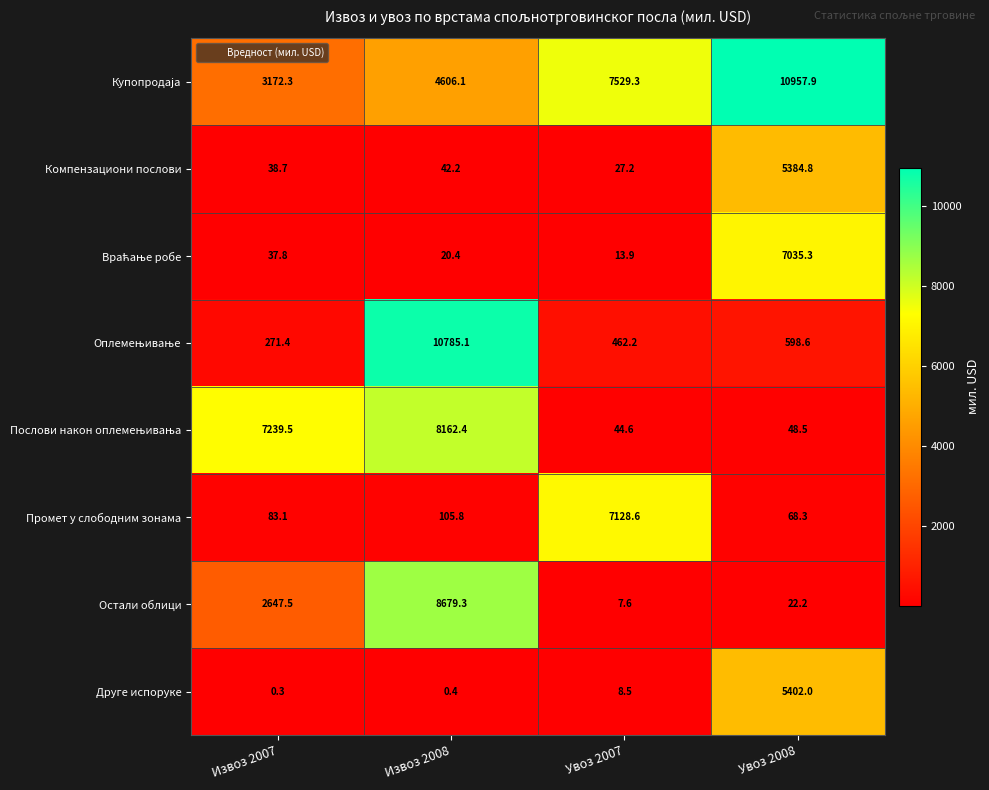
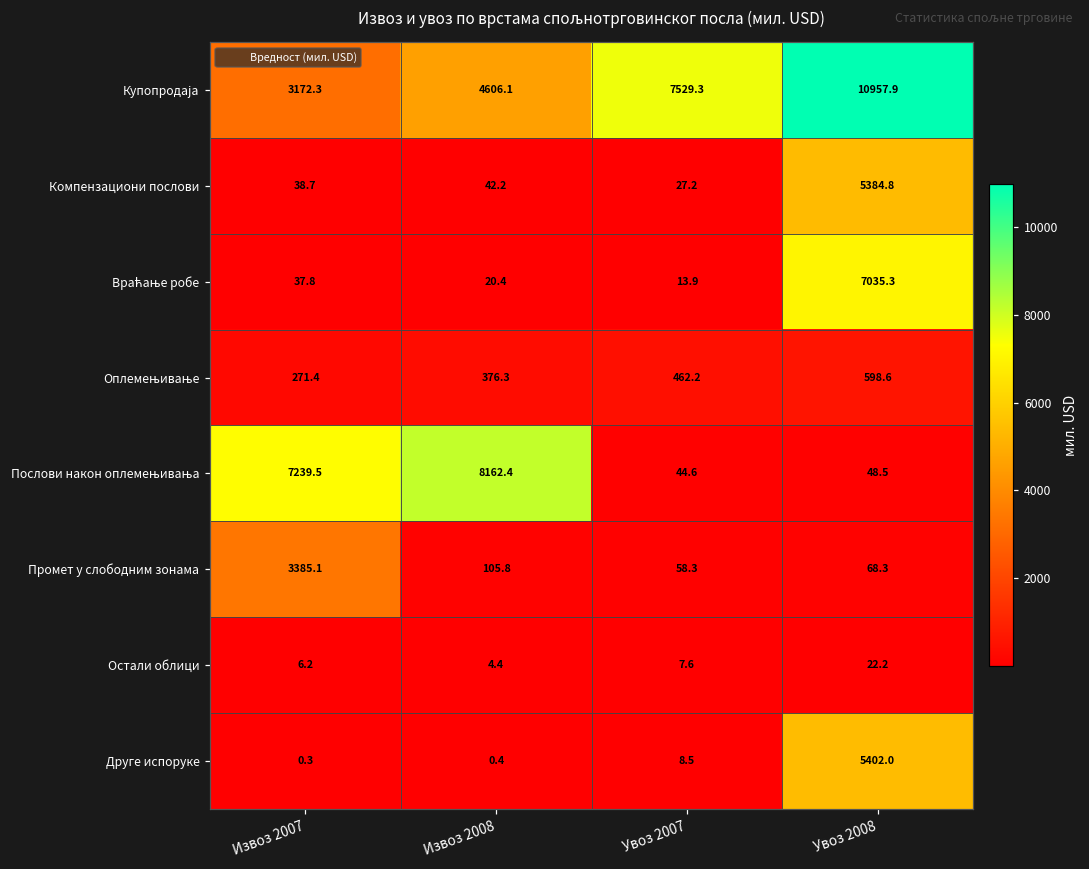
Оплемењивање, Извоз 2008: 10785.1 -> 376.3
Промет у слободним зонама, Извоз 2007: 83.1 -> 3385.1
Промет у слободним зонама, Увоз 2007: 7128.6 -> 58.3
Остали облици, Извоз 2007: 2647.5 -> 6.2
Остали облици, Извоз 2008: 8679.3 -> 4.4
